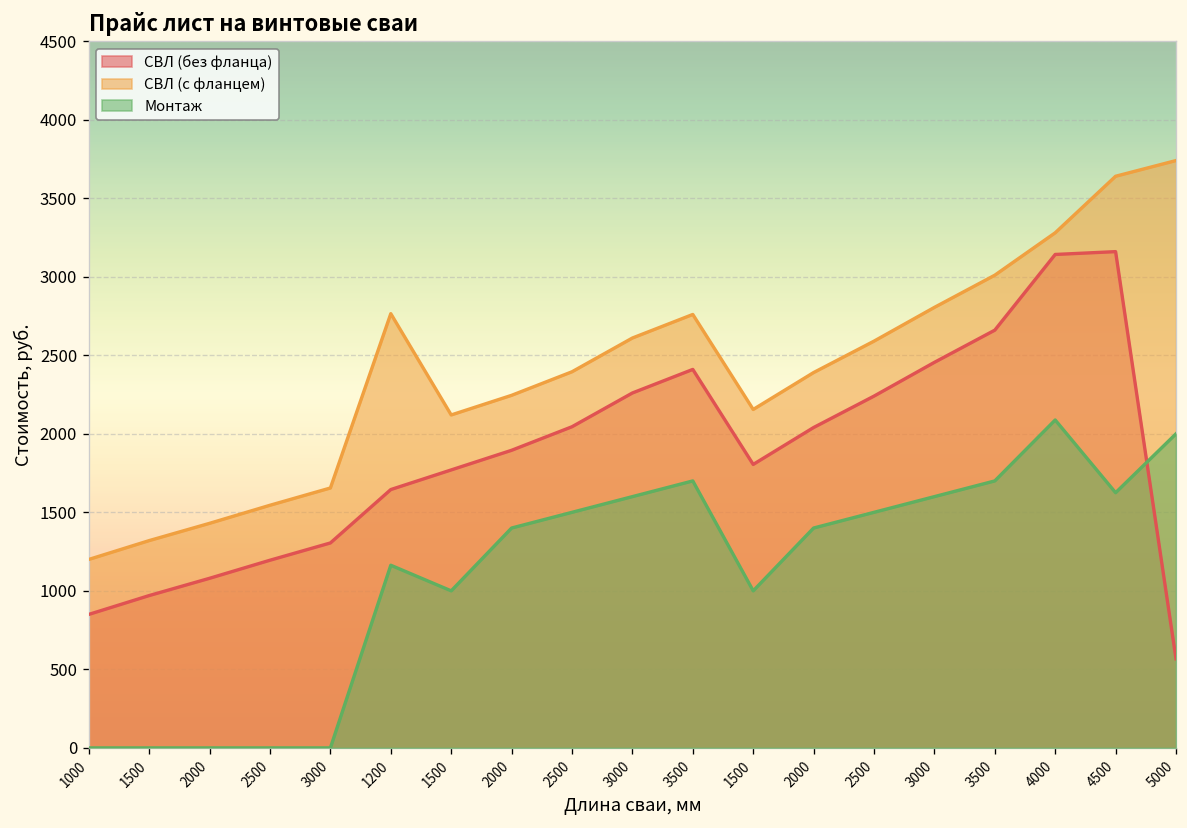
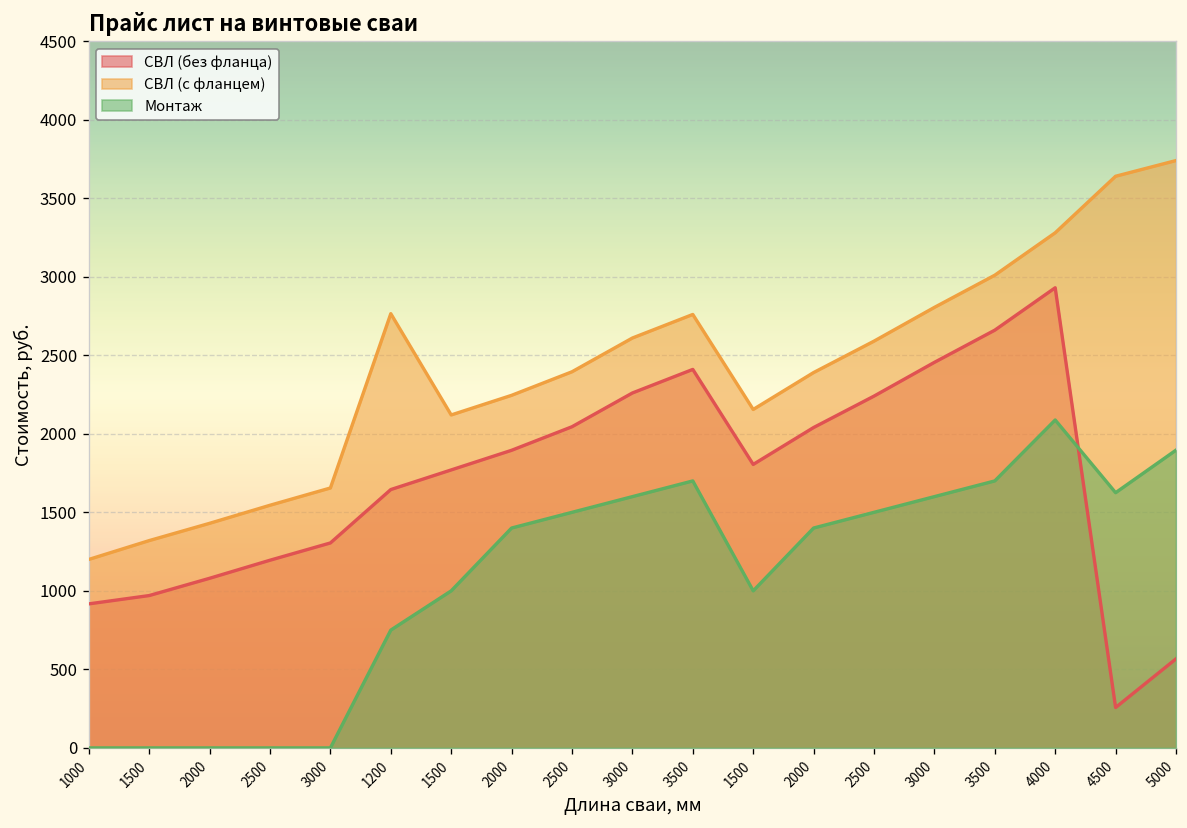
СВЛ (без фланца), 1000: 850 -> 920
Монтаж, 1200: 1160 -> 750
СВЛ (без фланца), 4000: 3140 -> 2930
СВЛ (без фланца), 4500: 3160 -> 260
Монтаж, 5000: 2000 -> 1900
